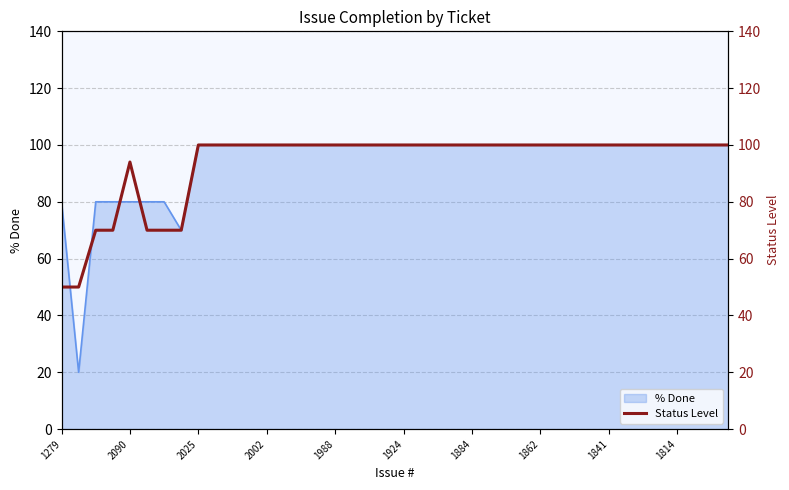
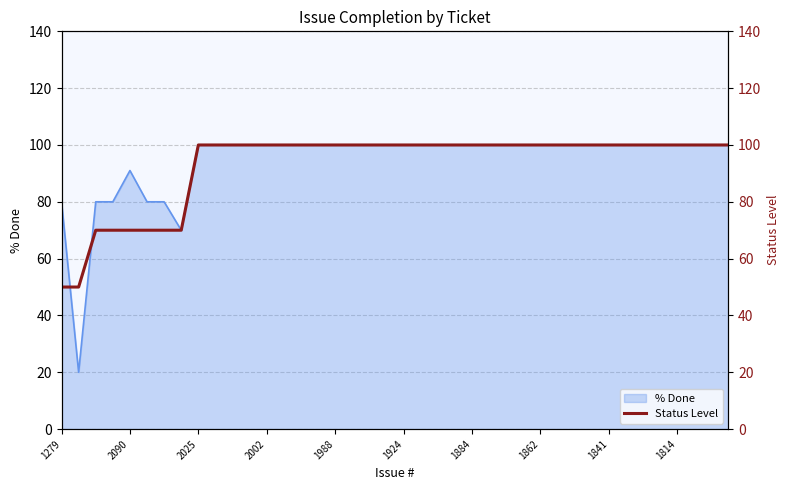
% Done, 2090: 80 -> 91
Status Level, 2090: 94 -> 70
